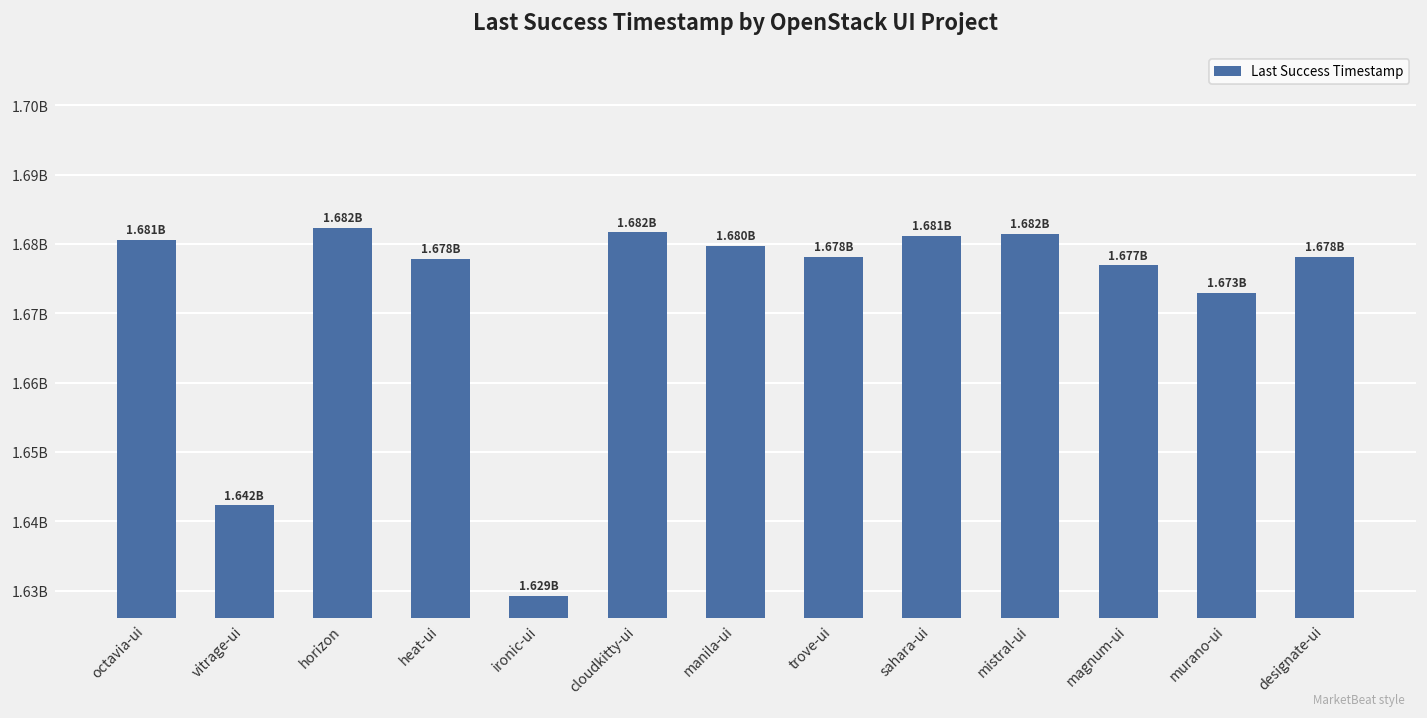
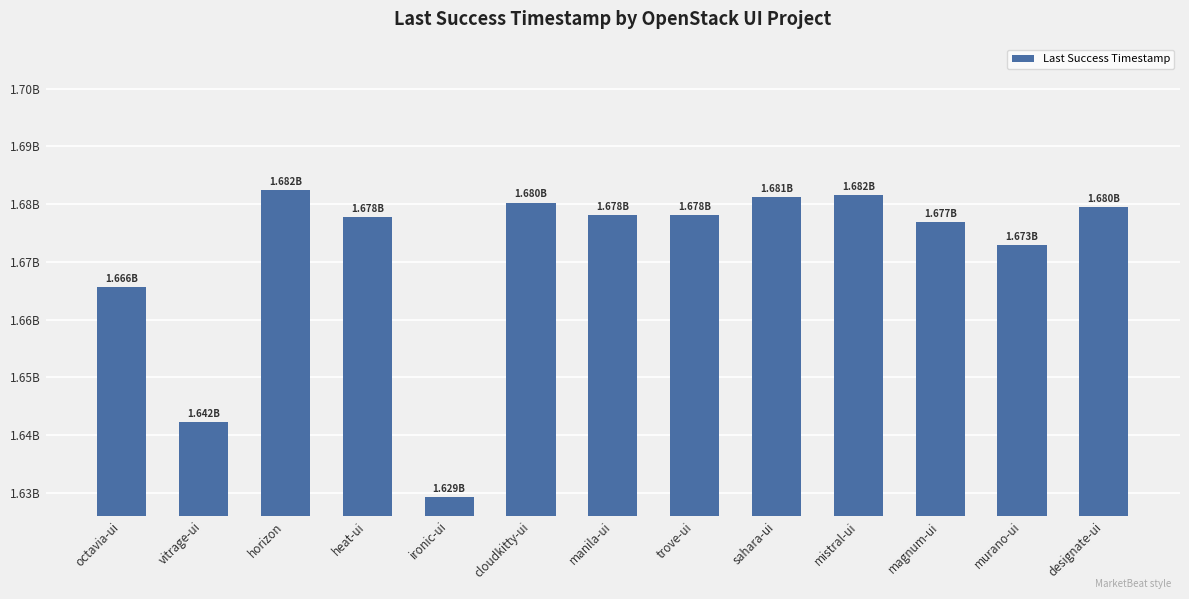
octavia-ui: 1.681B -> 1.666B
cloudkitty-ui: 1.682B -> 1.680B
manila-ui: 1.680B -> 1.678B
designate-ui: 1.678B -> 1.680B
